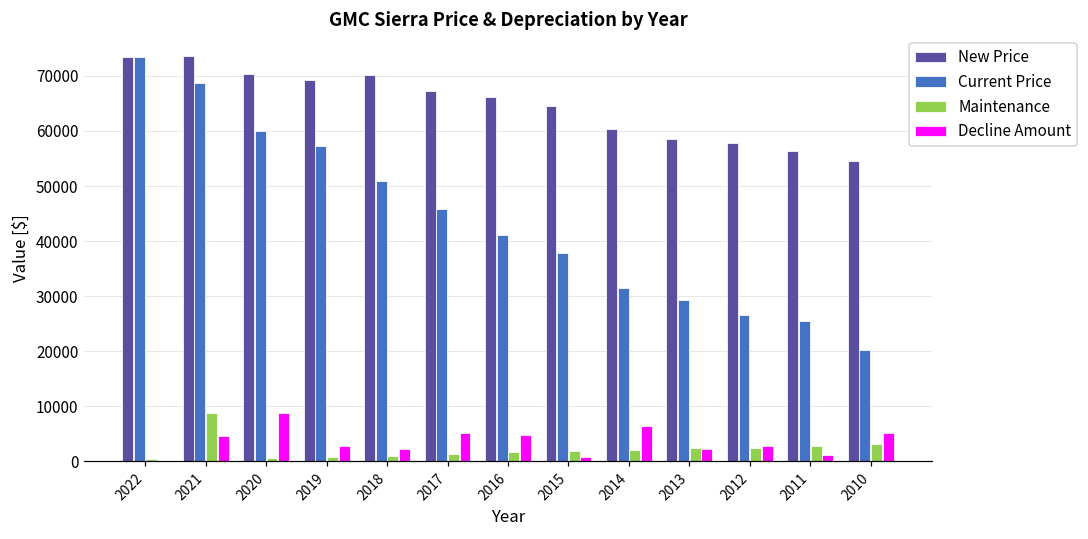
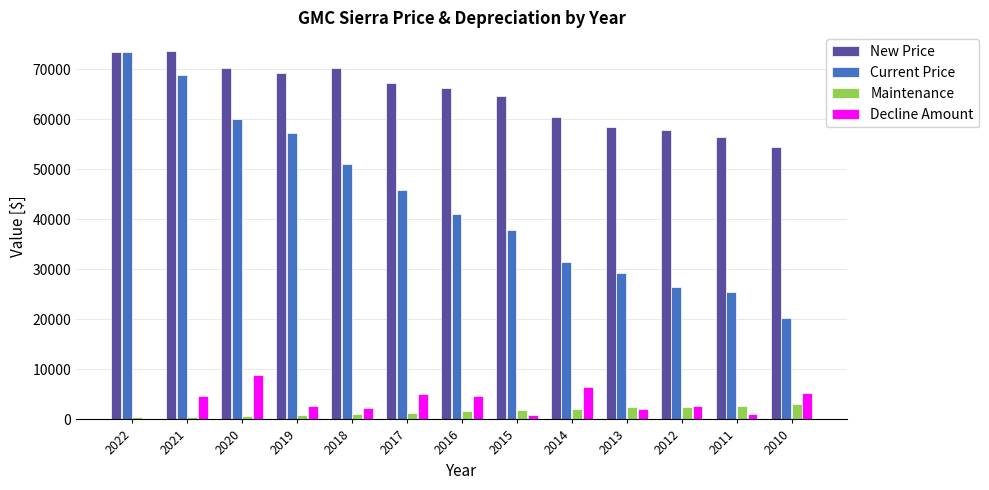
Maintenance, 2021: 9000 -> 1000
